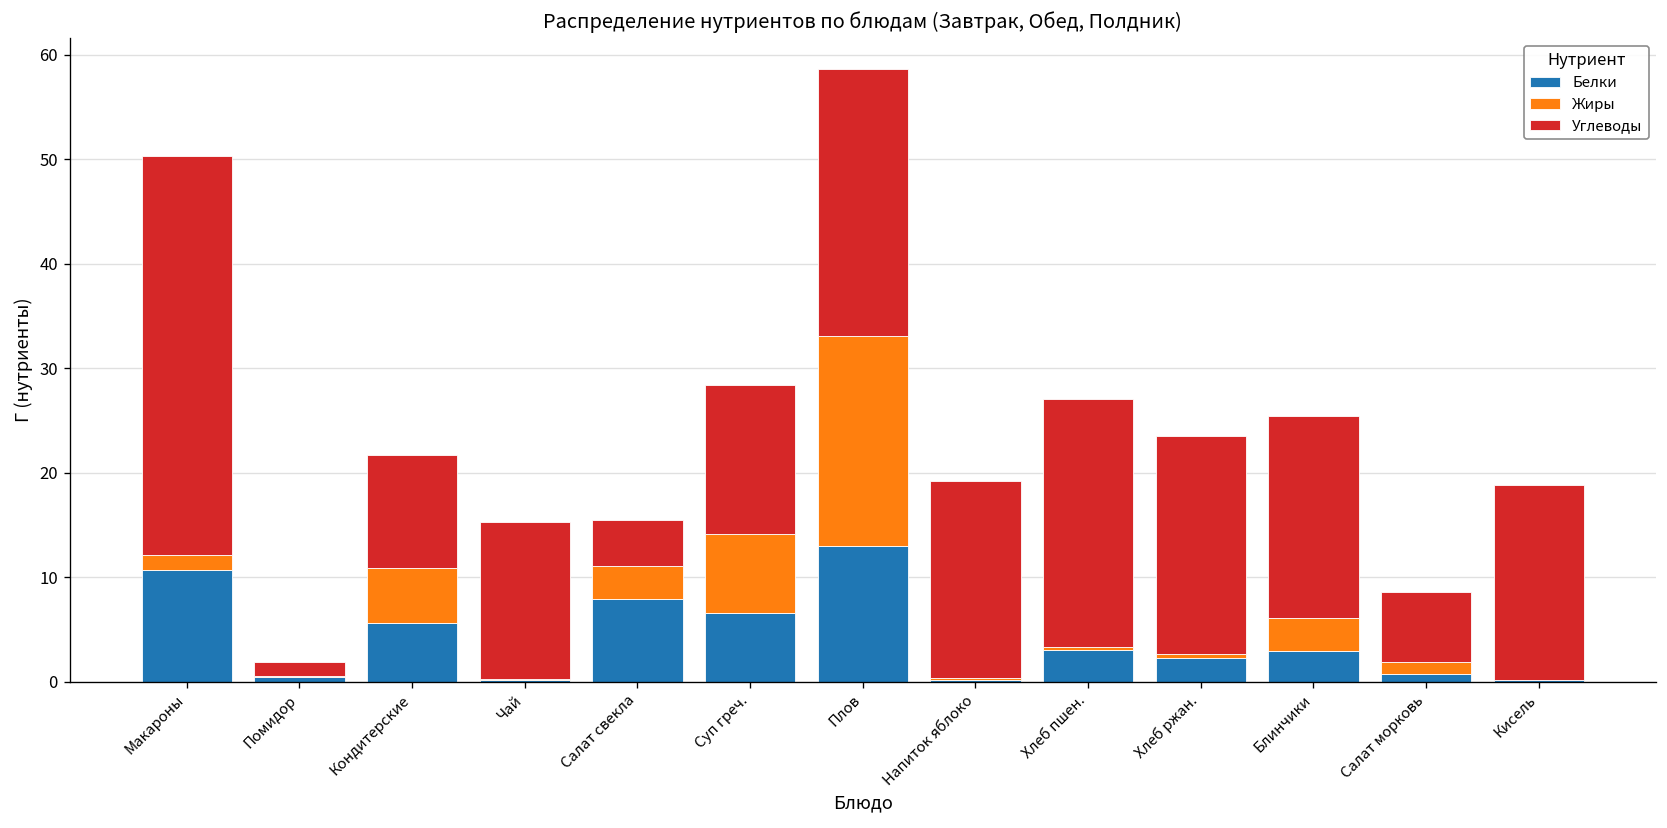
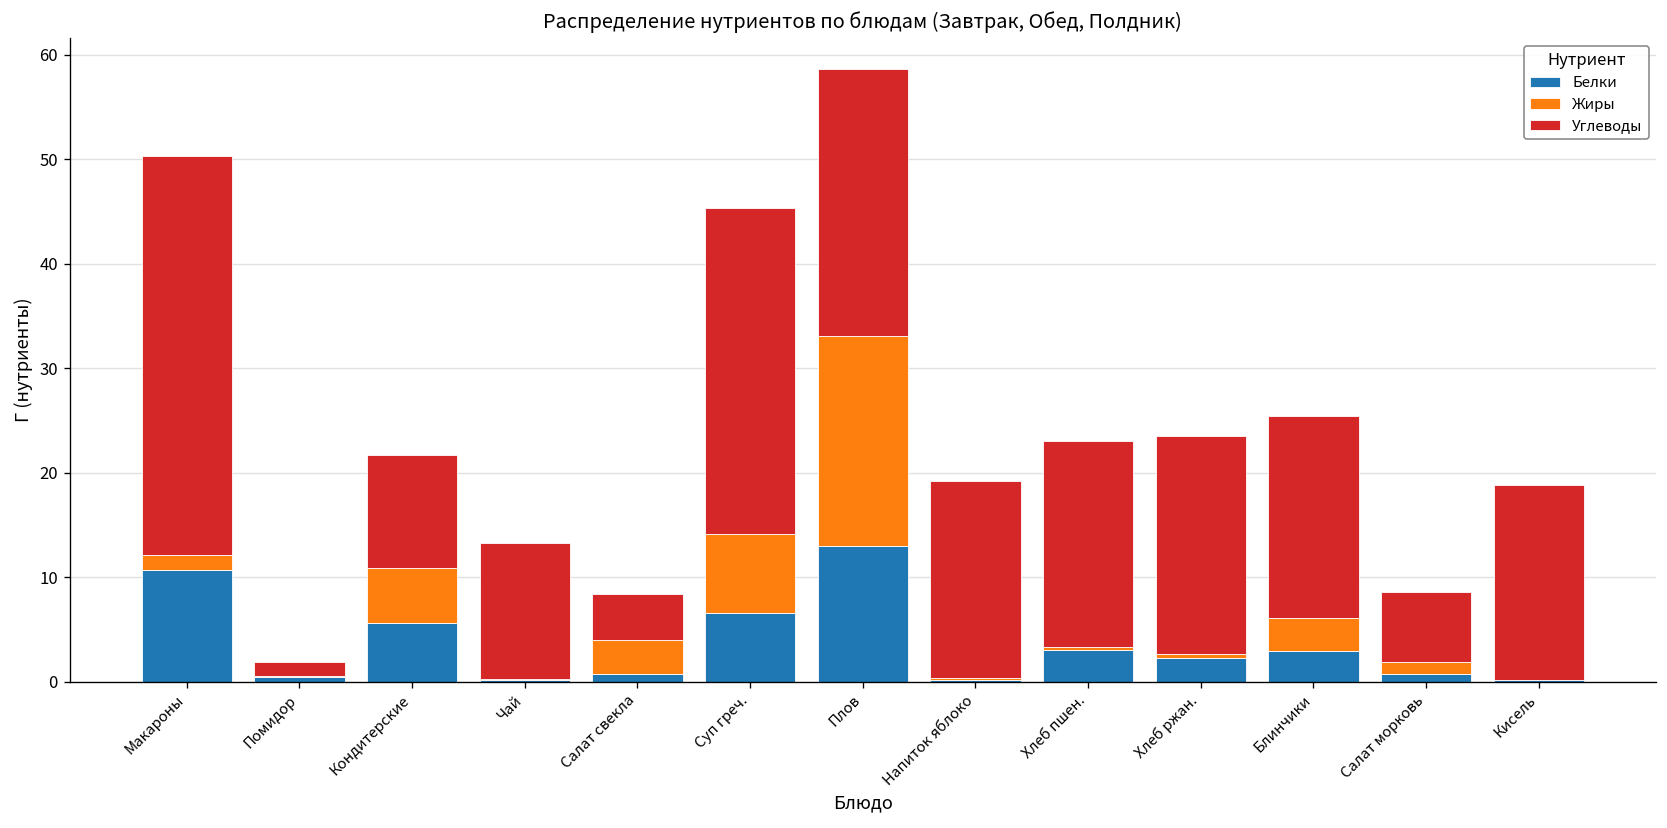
Углеводы, Чай: 15 -> 13
Белки, Салат свекла: 8 -> 1
Углеводы, Суп греч.: 14 -> 31
Углеводы, Хлеб пшен.: 24 -> 20
